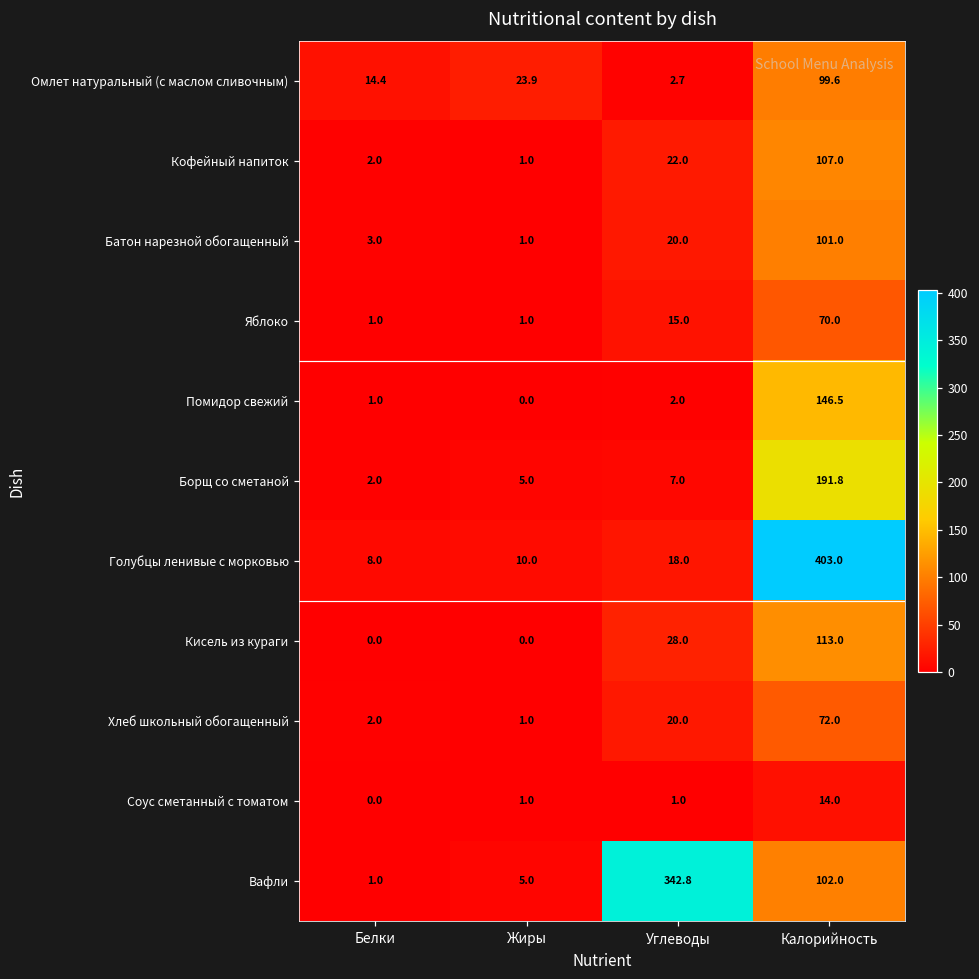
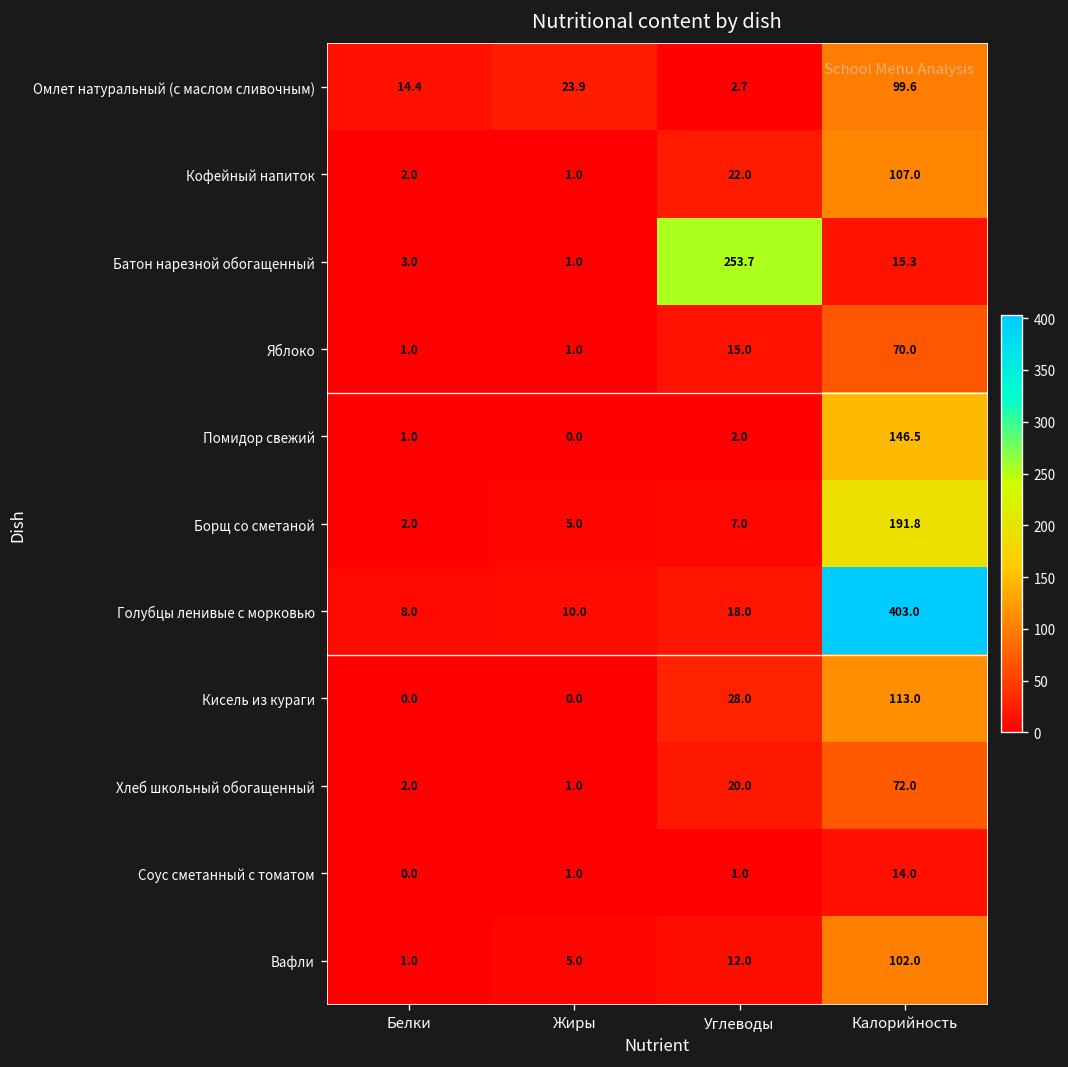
Батон нарезной обогащенный, Углеводы: 20.0 -> 253.7
Батон нарезной обогащенный, Калорийность: 101.0 -> 15.3
Вафли, Углеводы: 342.8 -> 12.0
